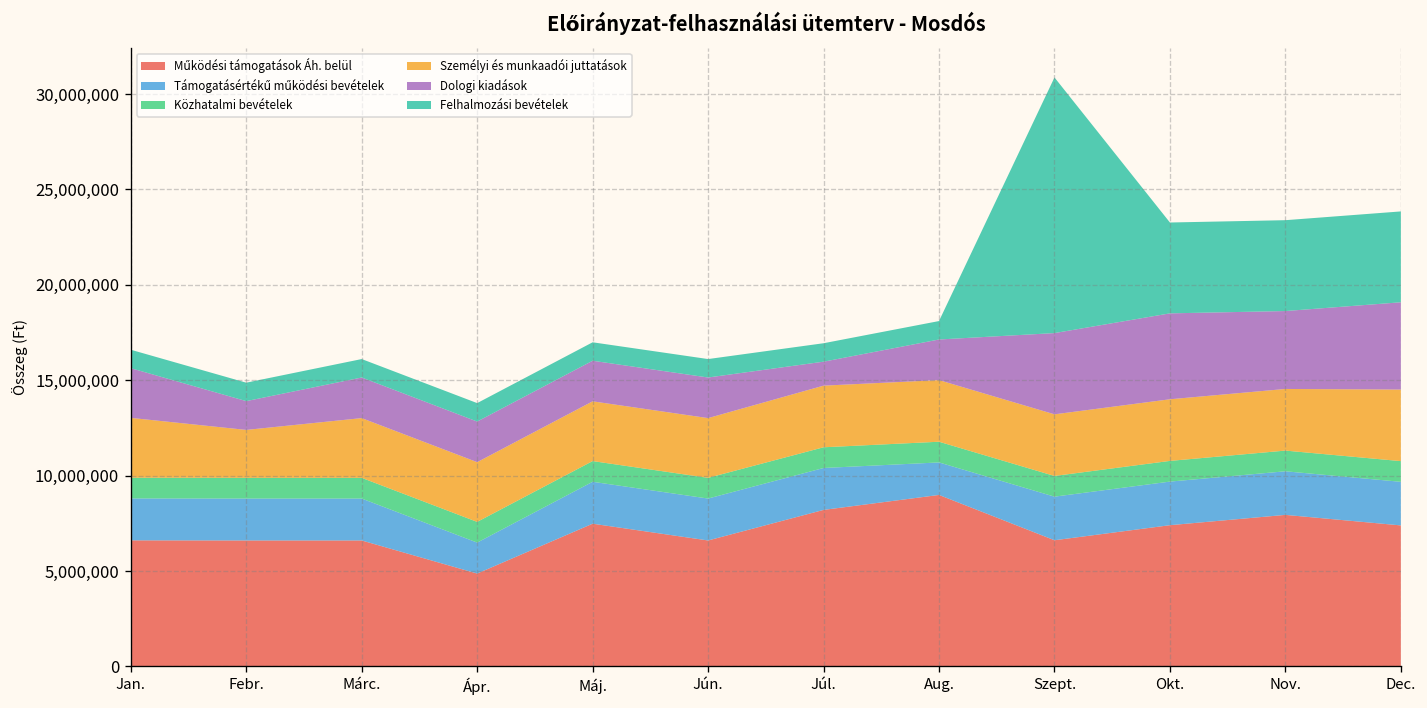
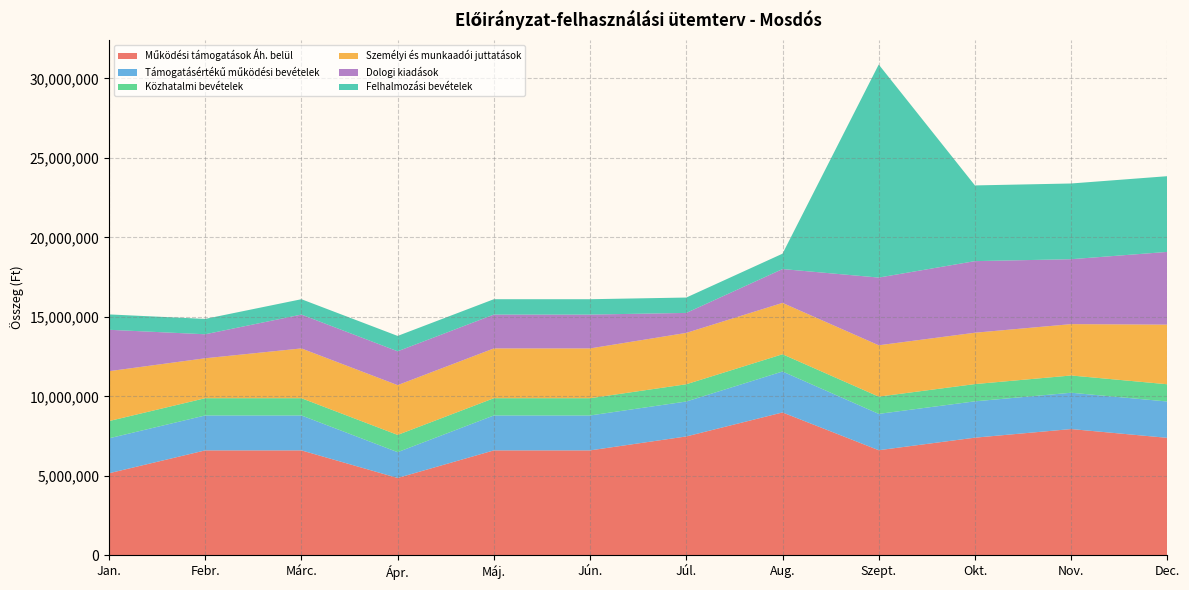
Működési támogatások Áh. belül, Jan.: 6,600,000 -> 5,200,000
Működési támogatások Áh. belül, Máj.: 7,500,000 -> 6,600,000
Működési támogatások Áh. belül, Júl.: 8,200,000 -> 7,500,000
Támogatásértékű működési bevételek, Aug.: 1,700,000 -> 2,600,000
